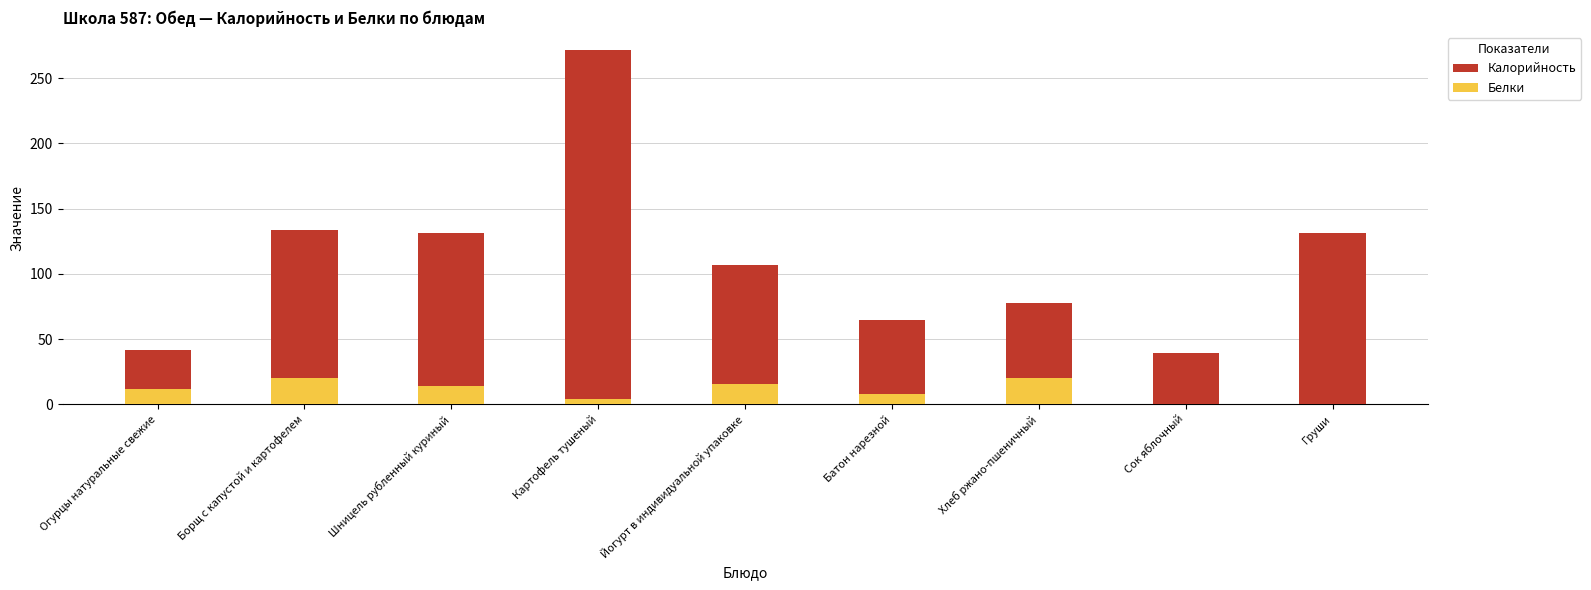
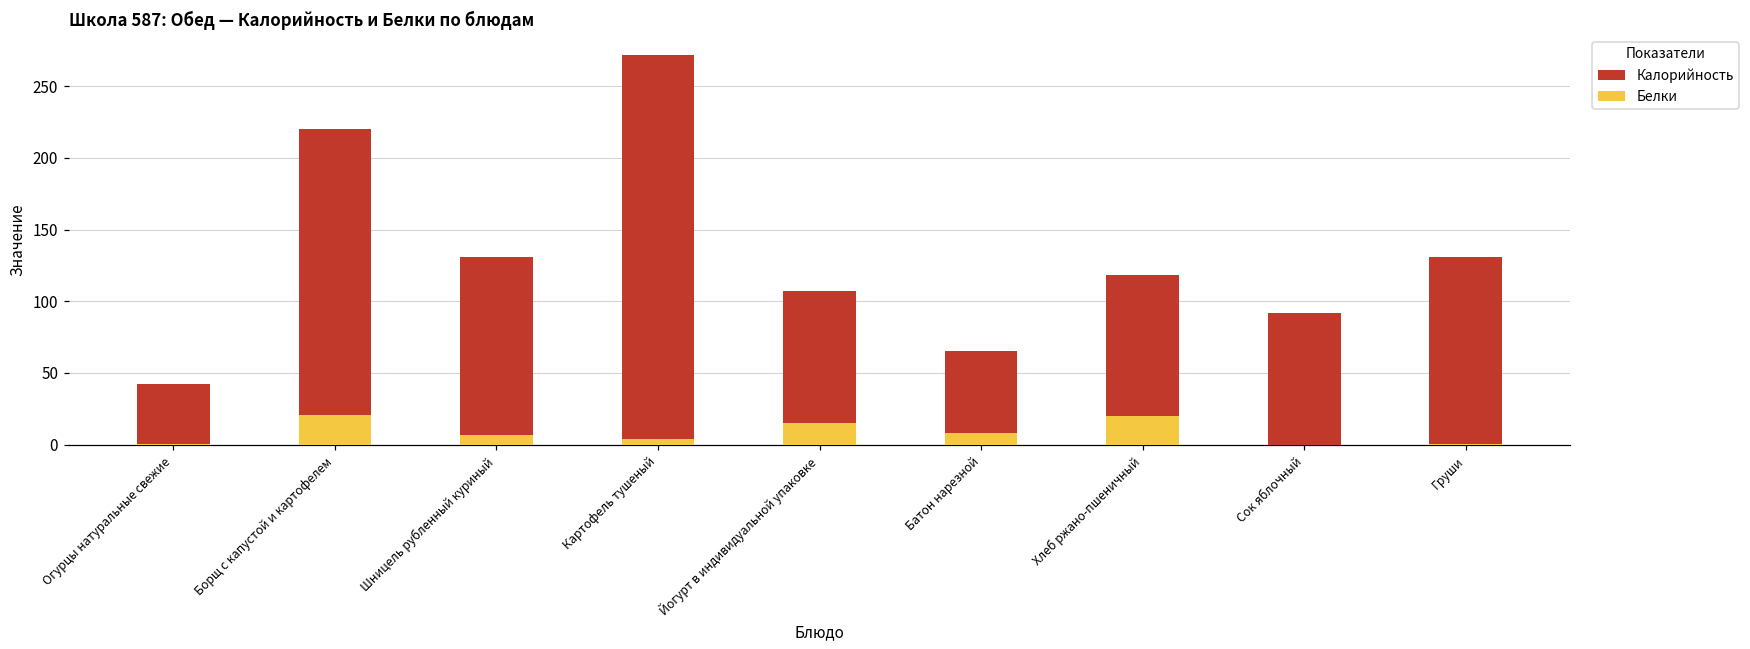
Белки, Огурцы натуральные свежие: 12 -> 1
Калорийность, Борщ с капустой и картофелем: 134 -> 220
Белки, Шницель рубленный куриный: 14 -> 7
Калорийность, Хлеб ржано-пшеничный: 78 -> 118
Калорийность, Сок яблочный: 39 -> 92
